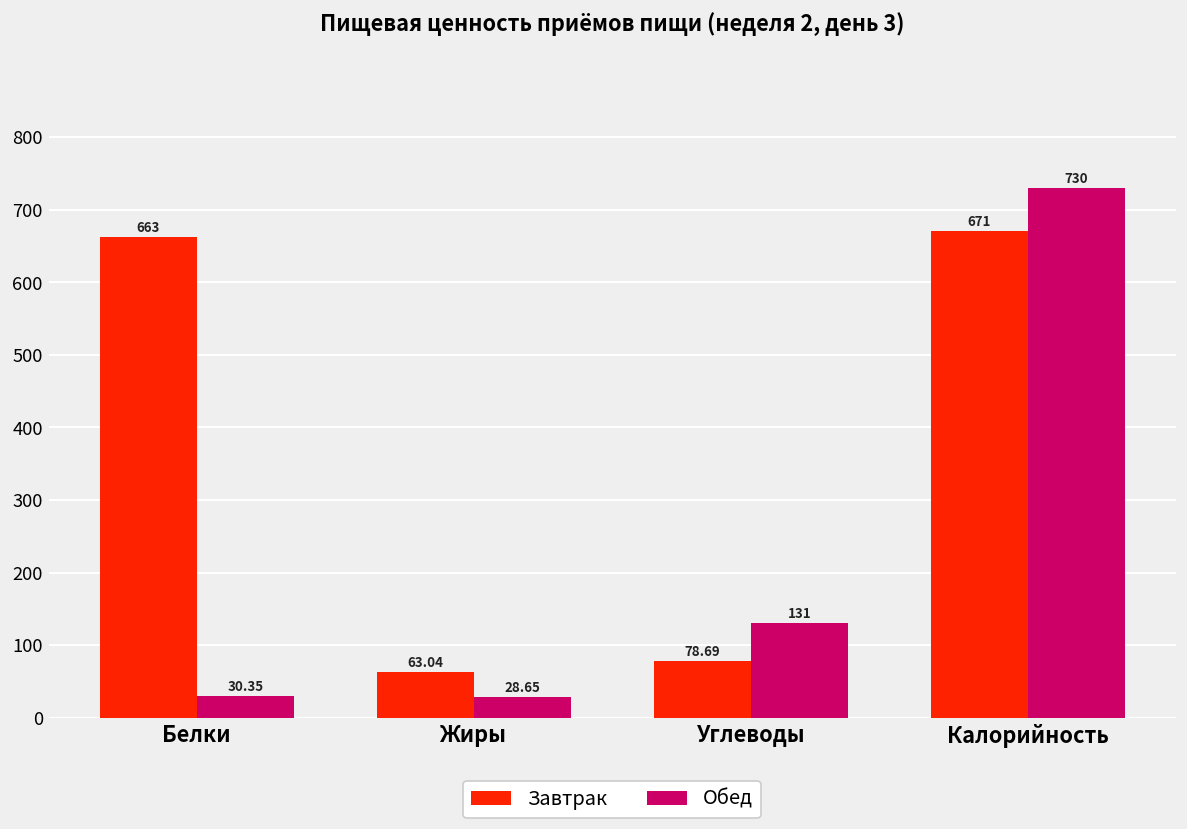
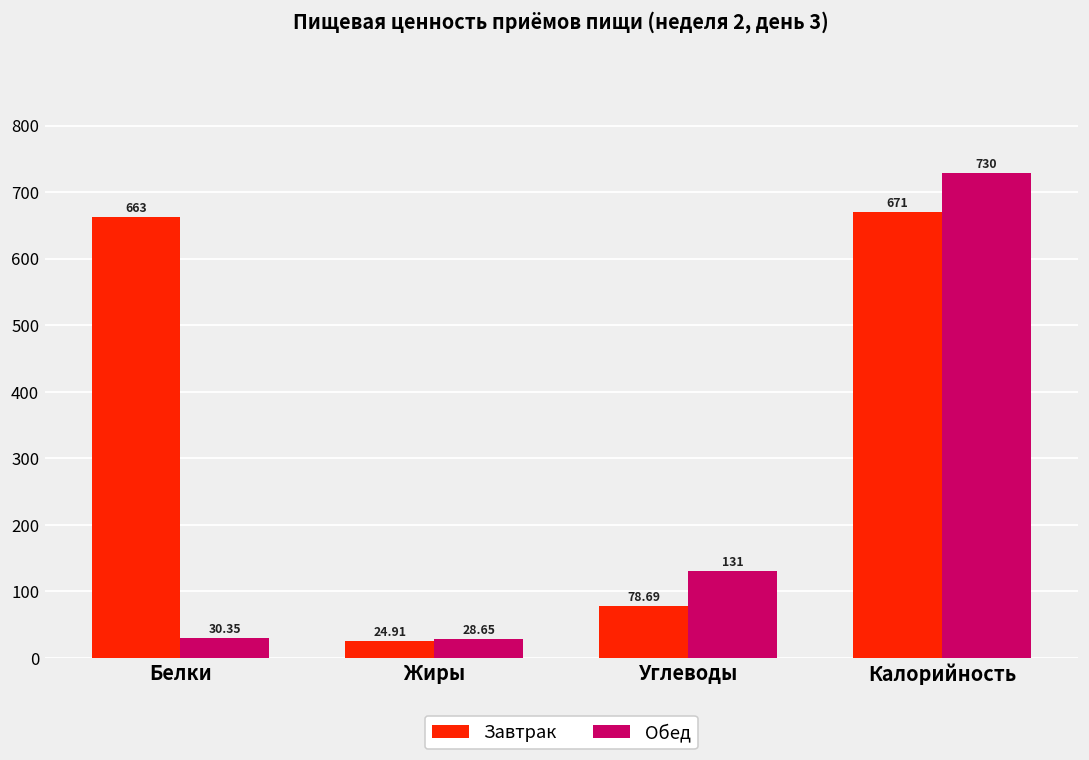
Завтрак, Жиры: 63.04 -> 24.91
